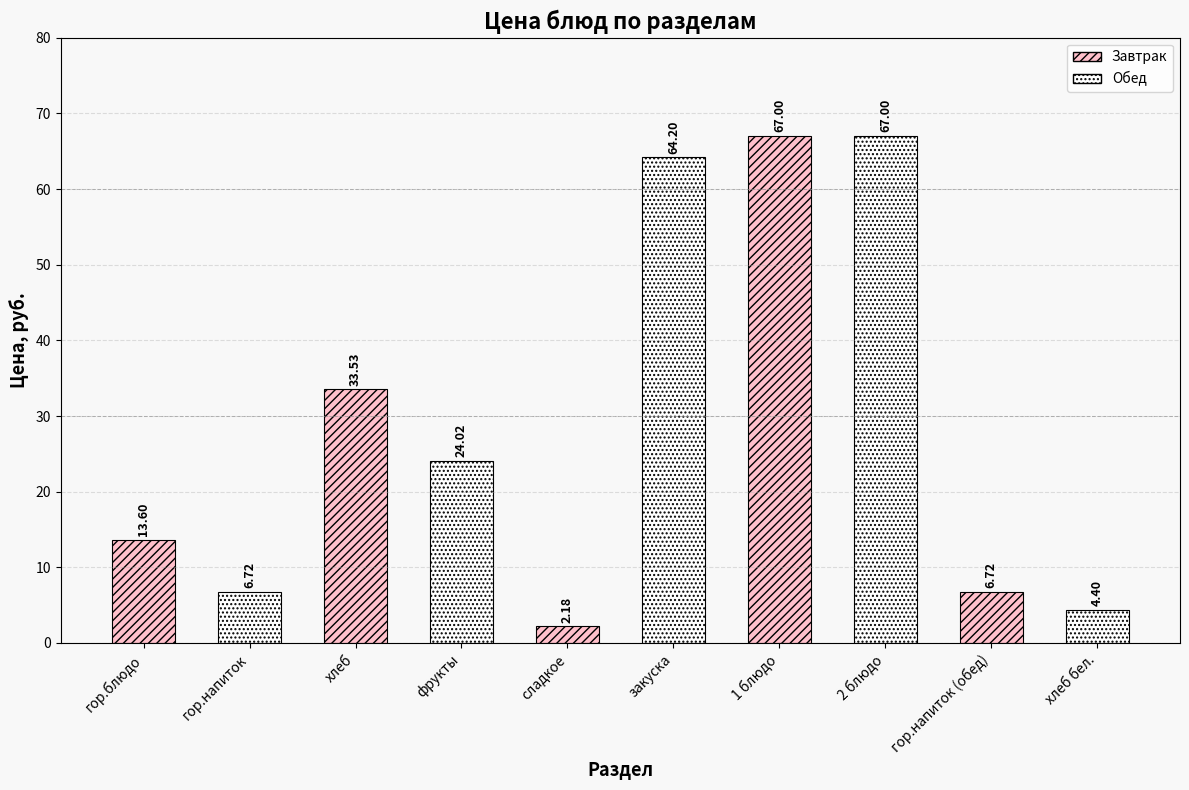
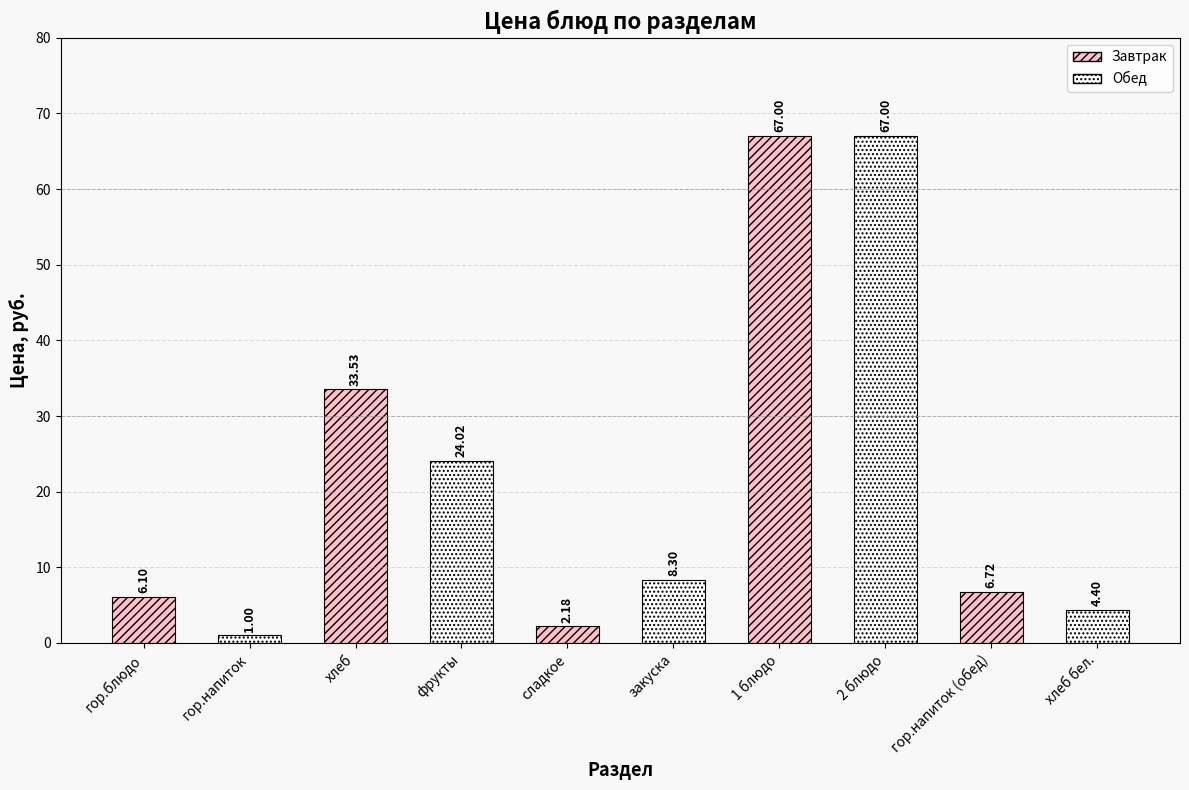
гор.блюдо: 13.60 -> 6.10
гор.напиток: 6.72 -> 1.00
закуска: 64.20 -> 8.30
